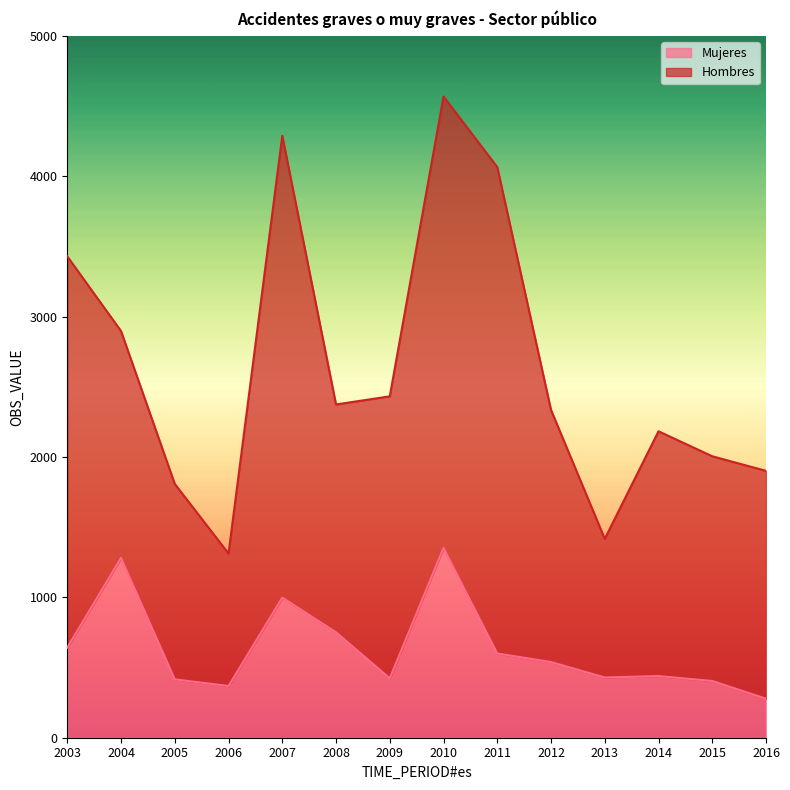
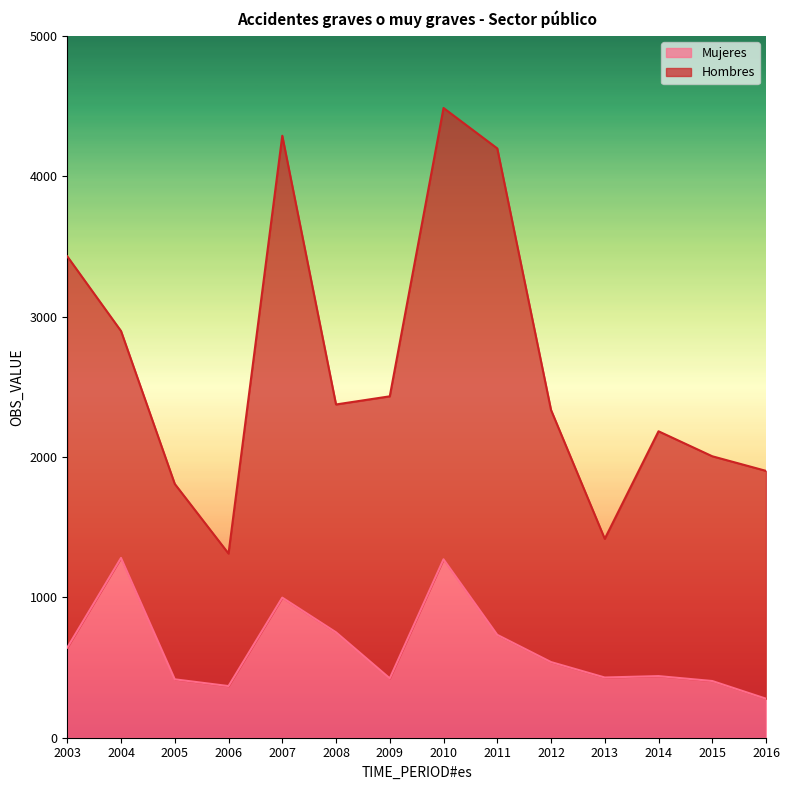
Mujeres, 2010: 1350 -> 1270
Mujeres, 2011: 600 -> 730
